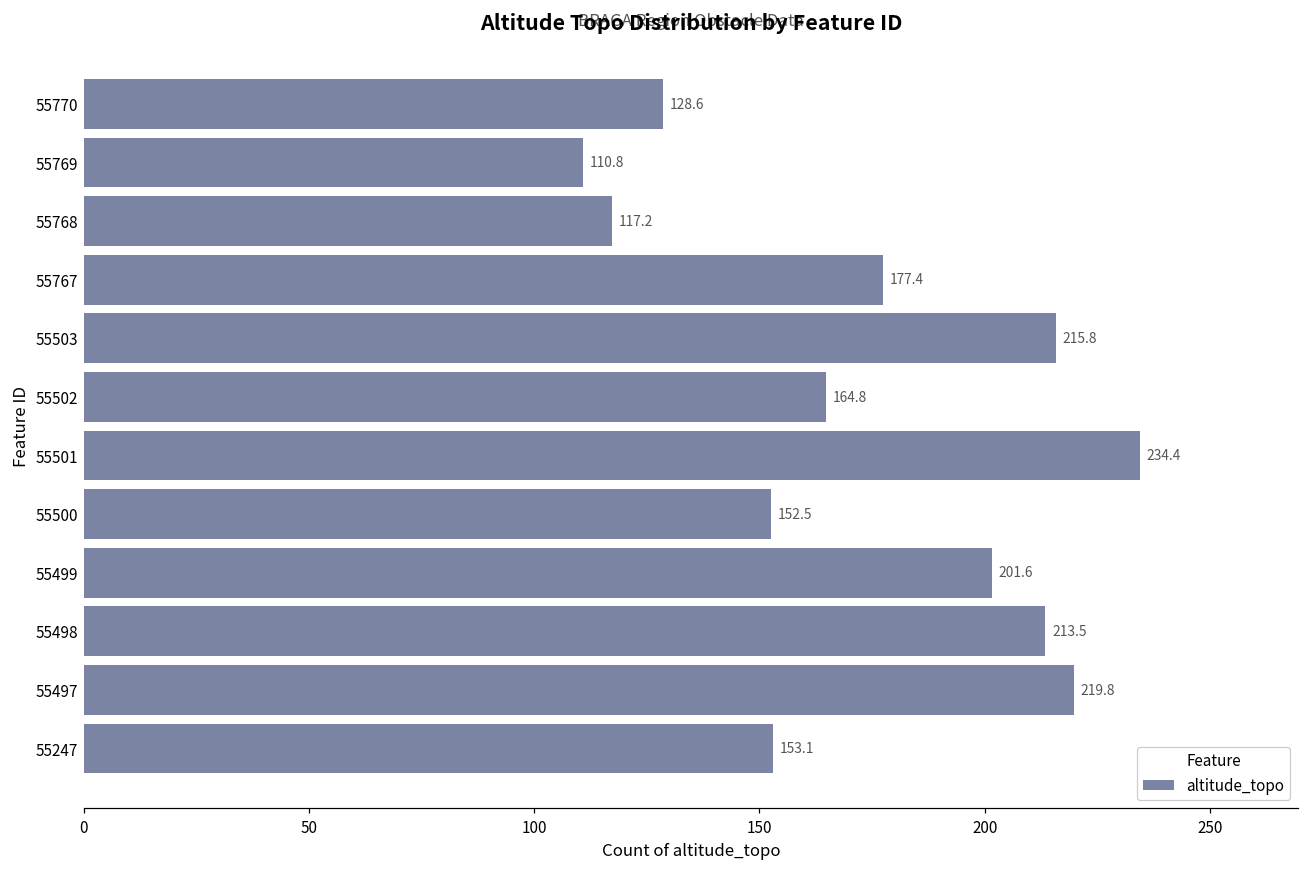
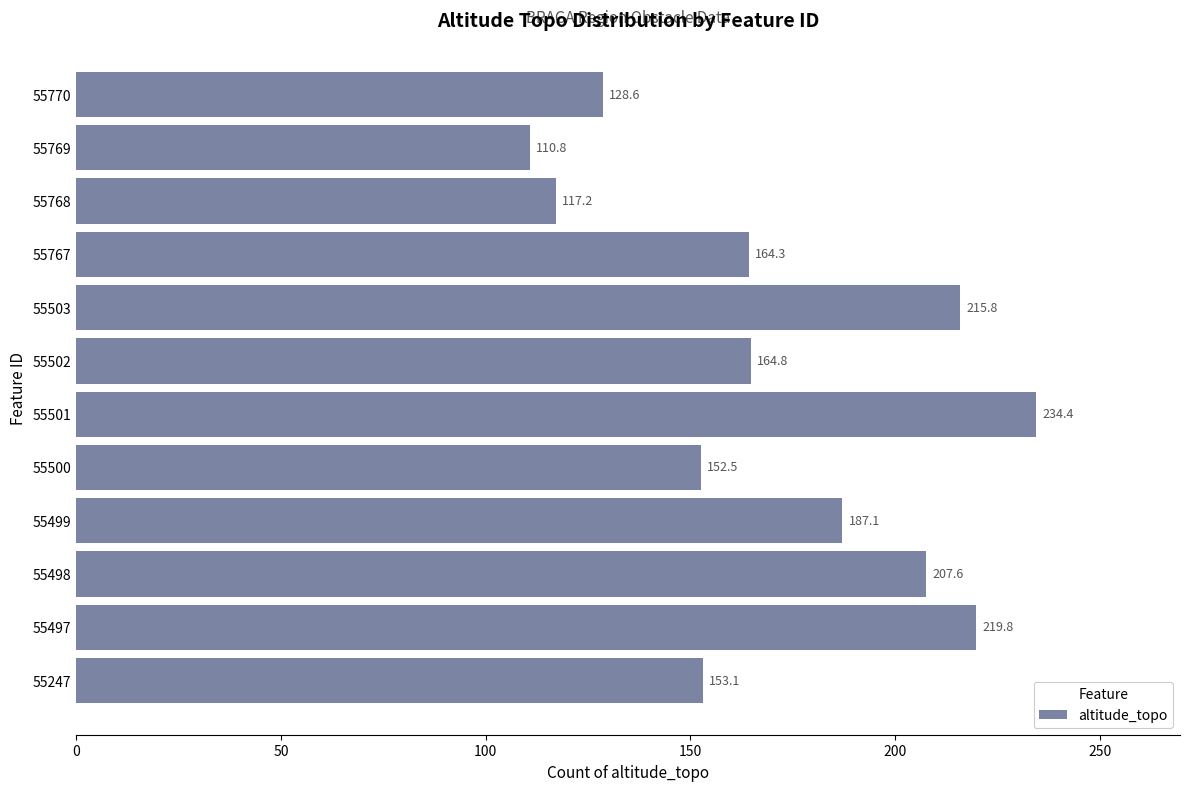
55767: 177.4 -> 164.3
55499: 201.6 -> 187.1
55498: 213.5 -> 207.6
